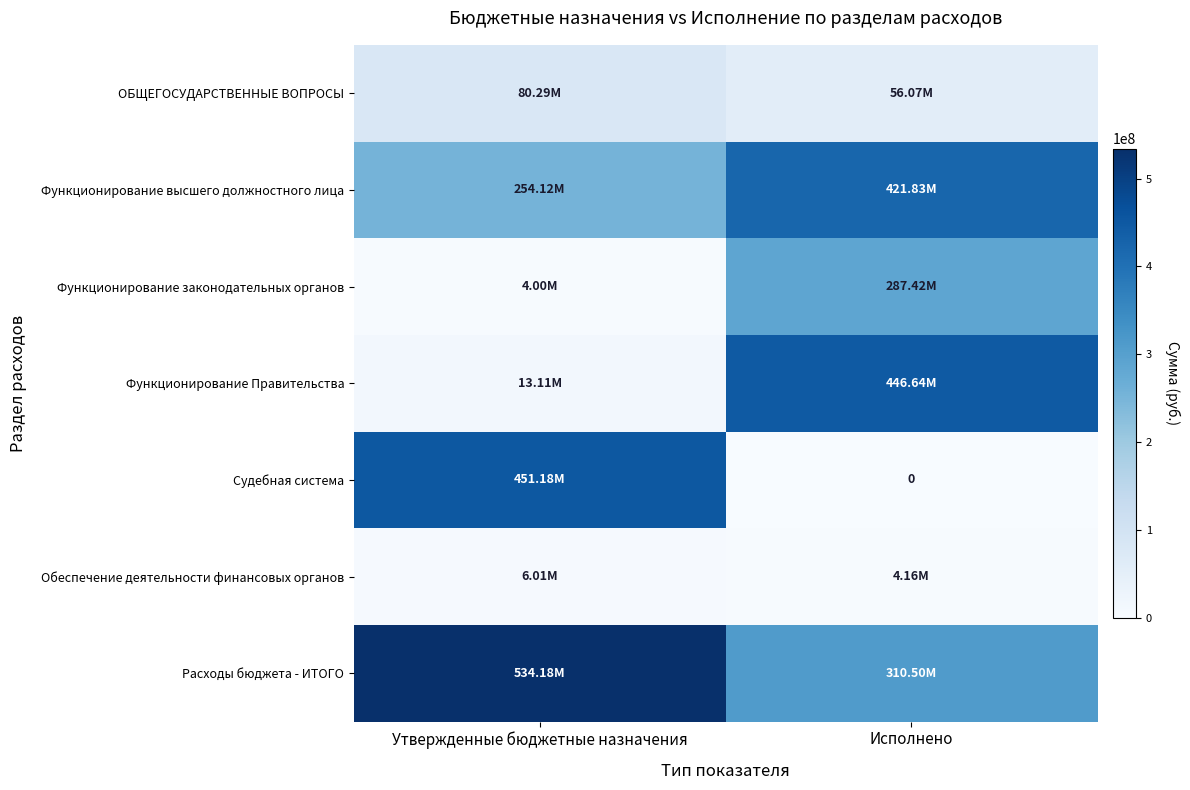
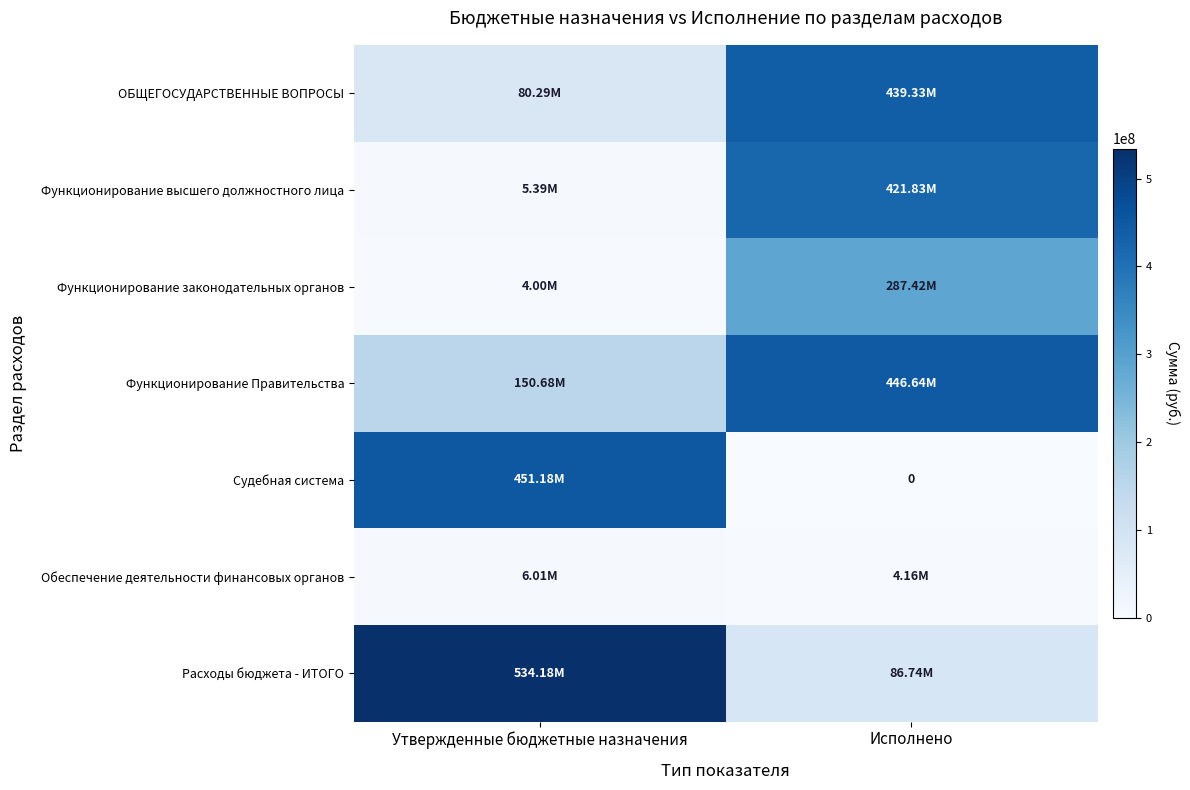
ОБЩЕГОСУДАРСТВЕННЫЕ ВОПРОСЫ, Исполнено: 56.07M -> 439.33M
Функционирование высшего должностного лица, Утвержденные бюджетные назначения: 254.12M -> 5.39M
Функционирование Правительства, Утвержденные бюджетные назначения: 13.11M -> 150.68M
Расходы бюджета - ИТОГО, Исполнено: 310.50M -> 86.74M
